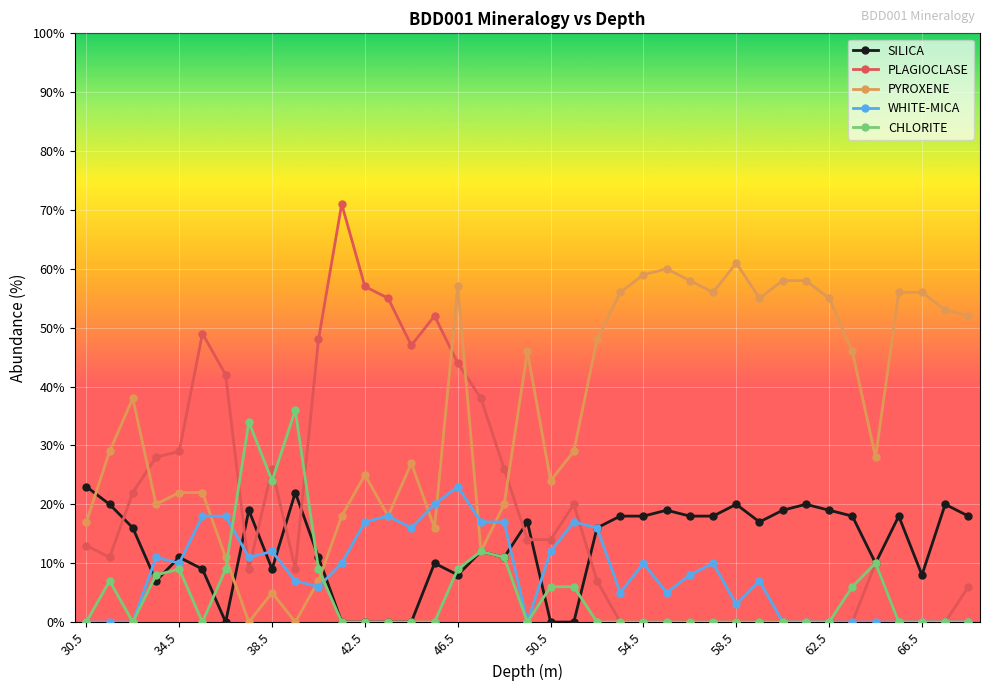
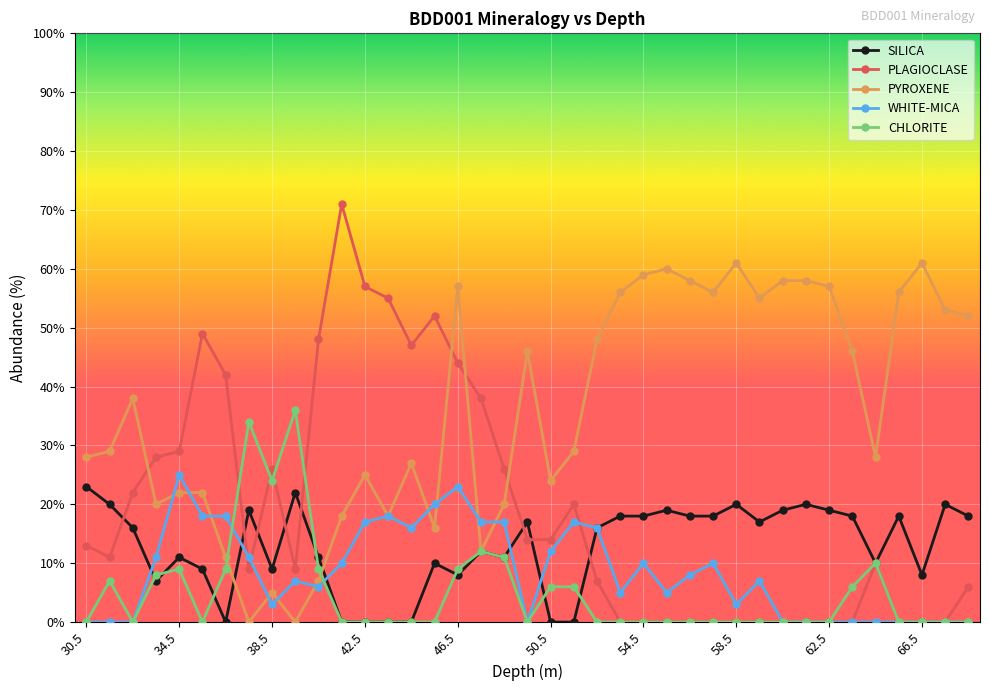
PYROXENE, 30.5: 17% -> 28%
WHITE-MICA, 34.5: 10% -> 25%
WHITE-MICA, 38.5: 12% -> 3%
PYROXENE, 62.5: 55% -> 57%
PYROXENE, 66.5: 56% -> 61%
